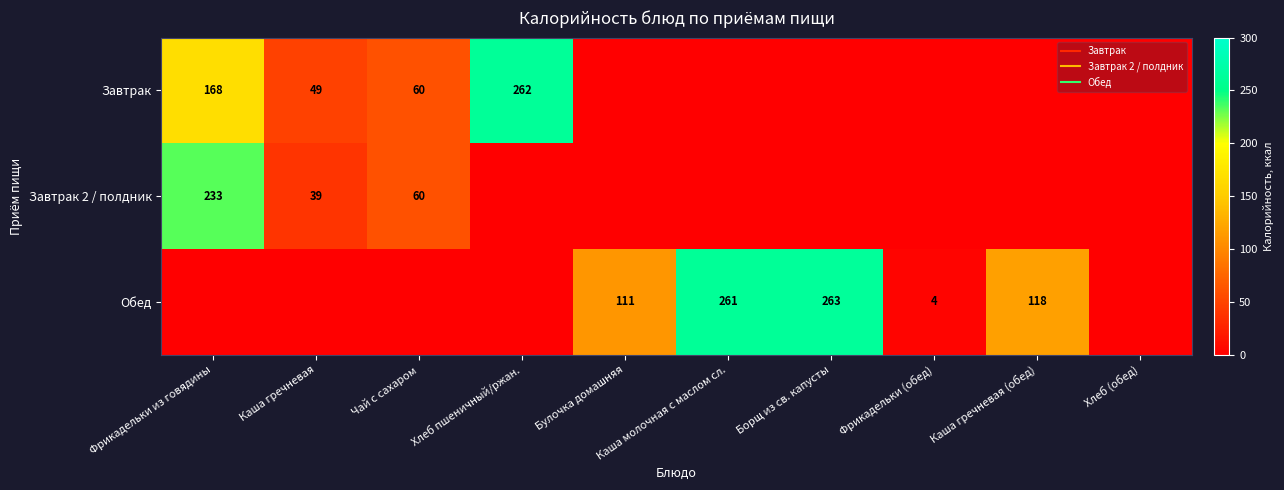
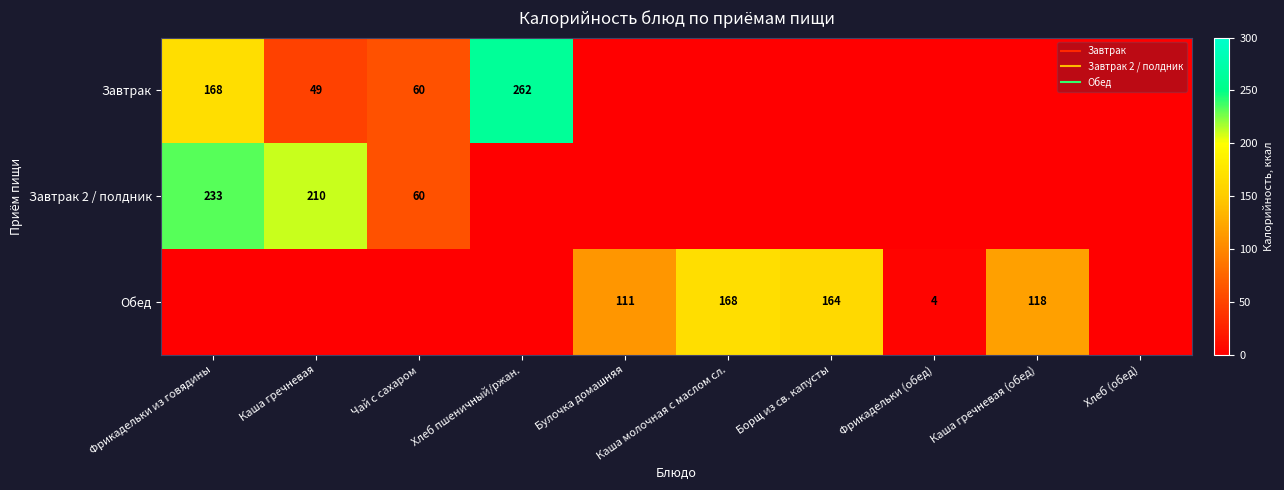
Завтрак 2 / полдник, Каша гречневая: 39 -> 210
Обед, Каша молочная с маслом сл.: 261 -> 168
Обед, Борщ из св. капусты: 263 -> 164
